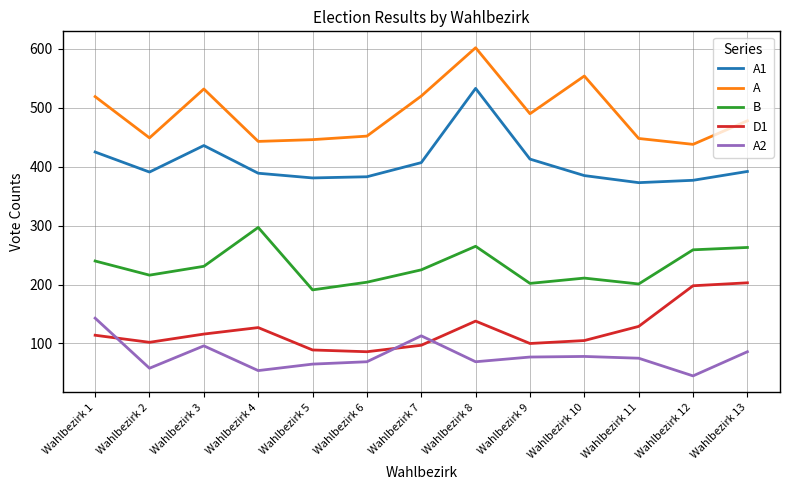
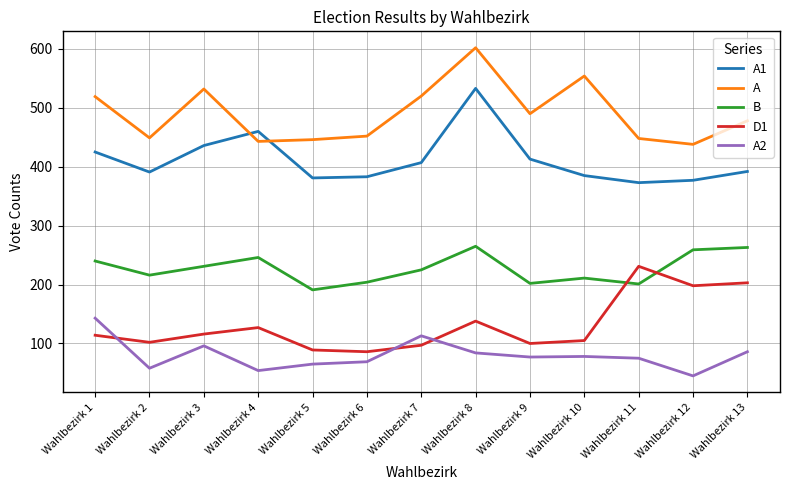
A1, Wahlbezirk 4: 390 -> 460
B, Wahlbezirk 4: 300 -> 250
A2, Wahlbezirk 8: 70 -> 80
D1, Wahlbezirk 11: 130 -> 230
